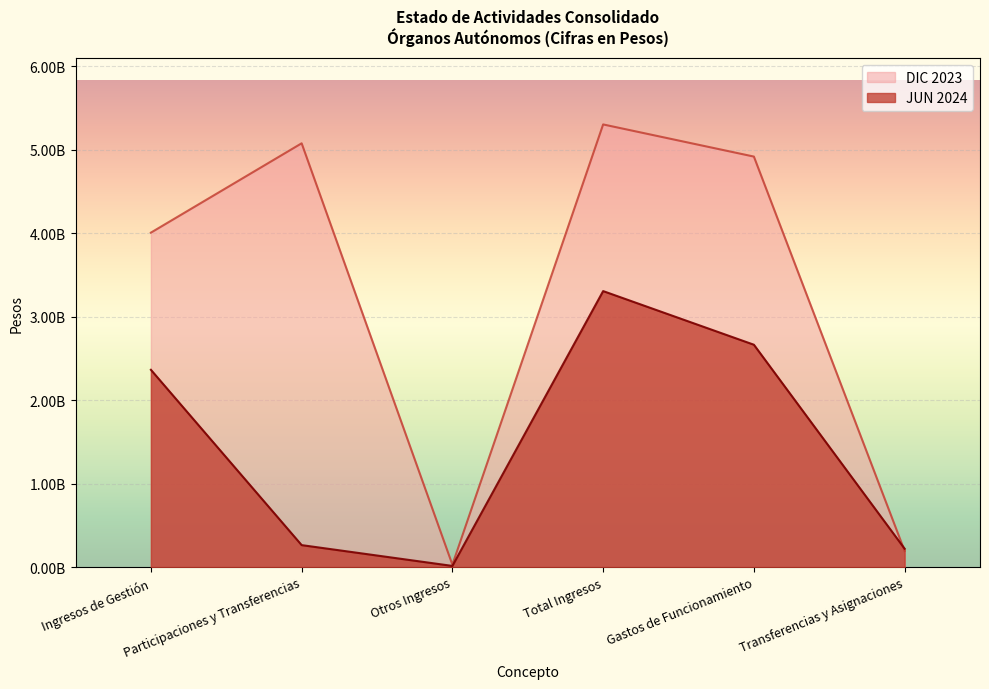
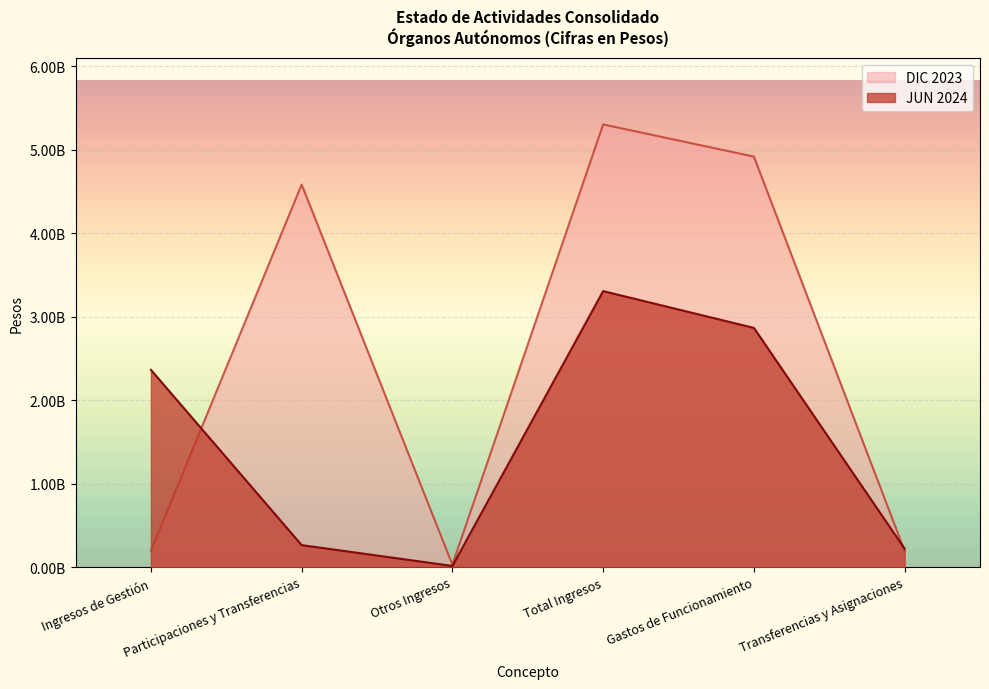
DIC 2023, Ingresos de Gestión: 4000000000 -> 200000000
DIC 2023, Participaciones y Transferencias: 5100000000 -> 4600000000
JUN 2024, Gastos de Funcionamiento: 2700000000 -> 2900000000
